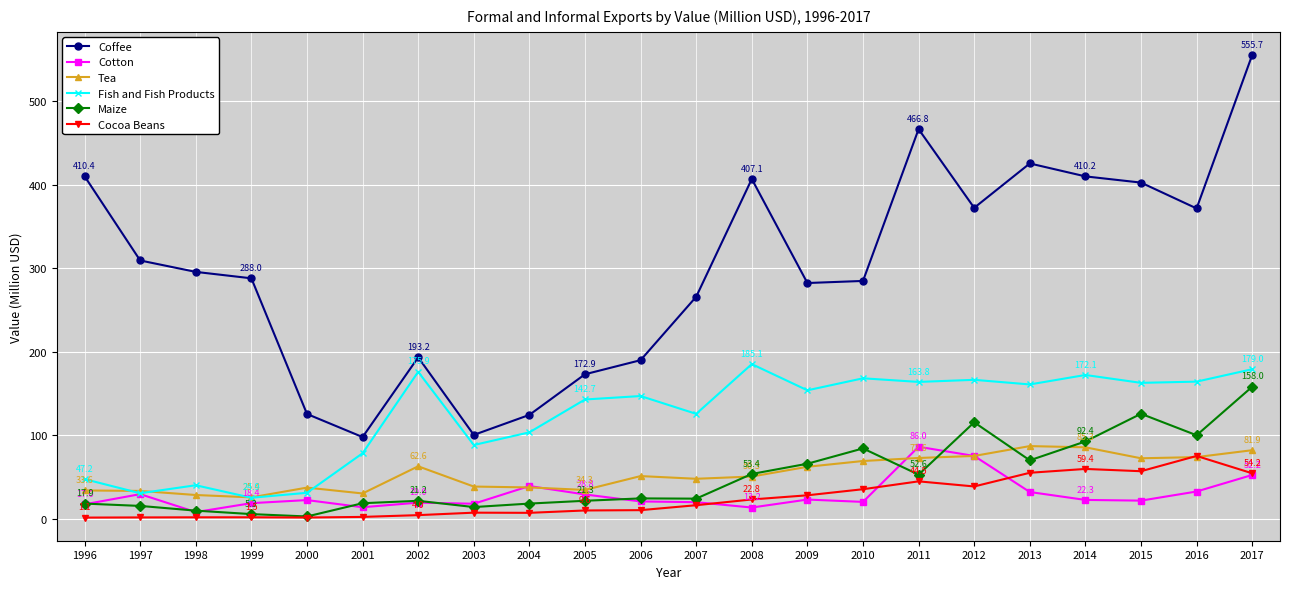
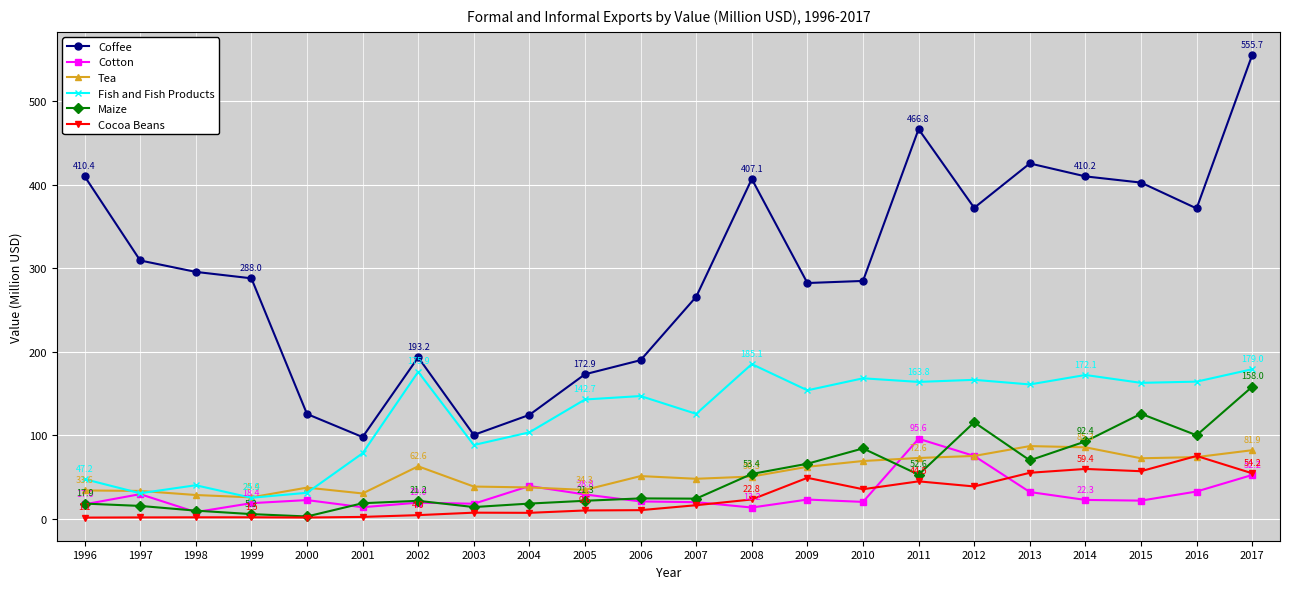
Cocoa Beans, 2009: 30 -> 50
Cotton, 2011: 86.0 -> 95.6
